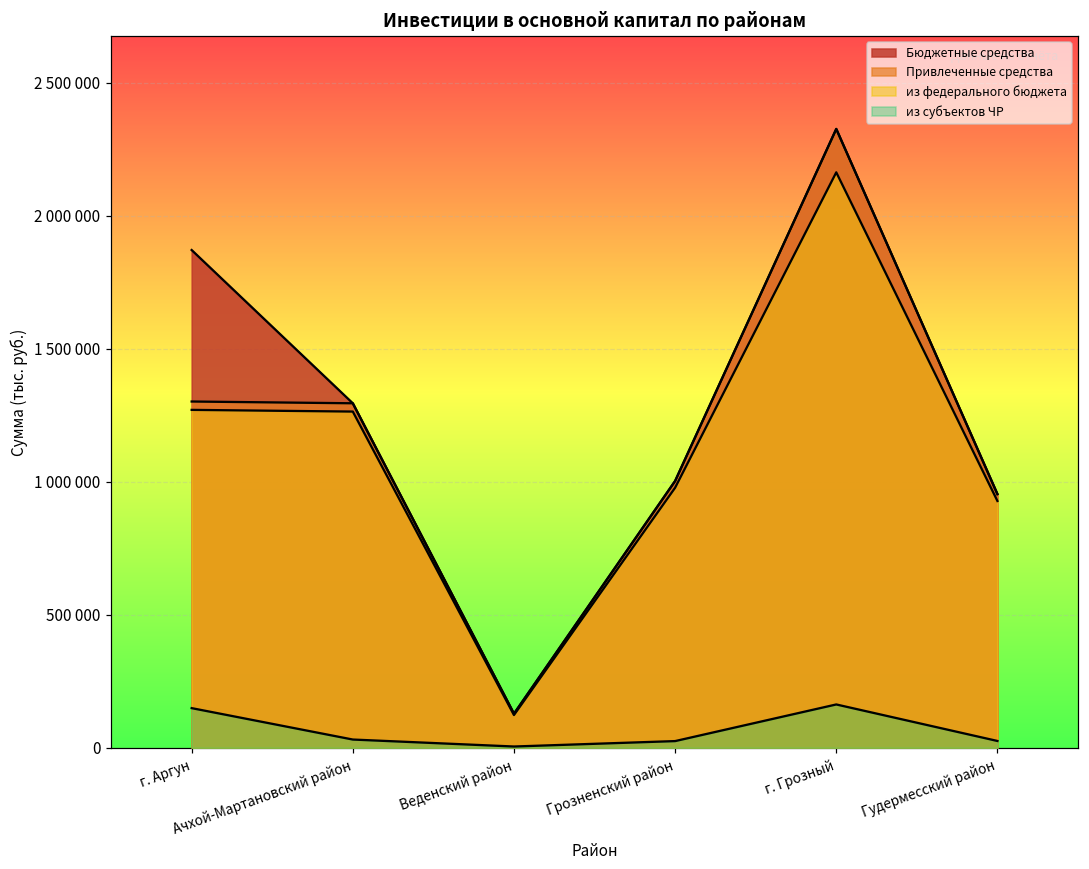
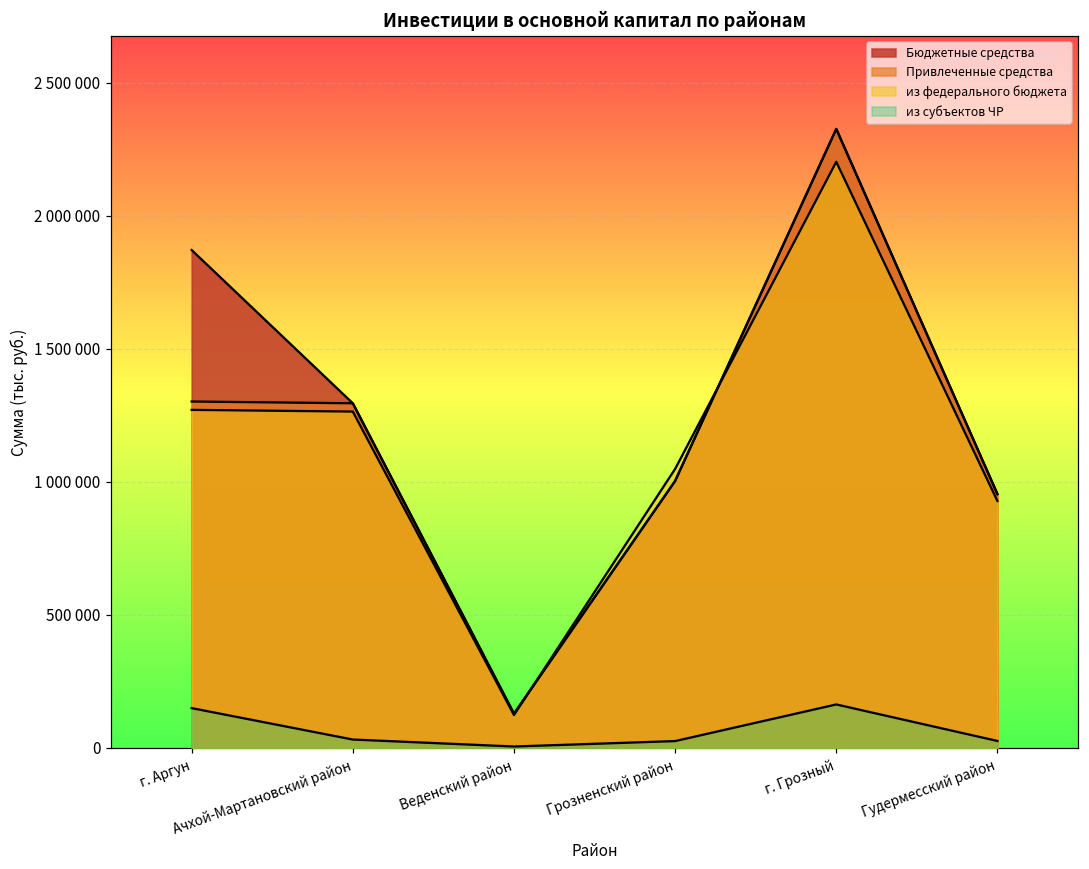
из федерального бюджета, Грозненский район: 980000 -> 1050000
из федерального бюджета, г. Грозный: 2160000 -> 2200000
